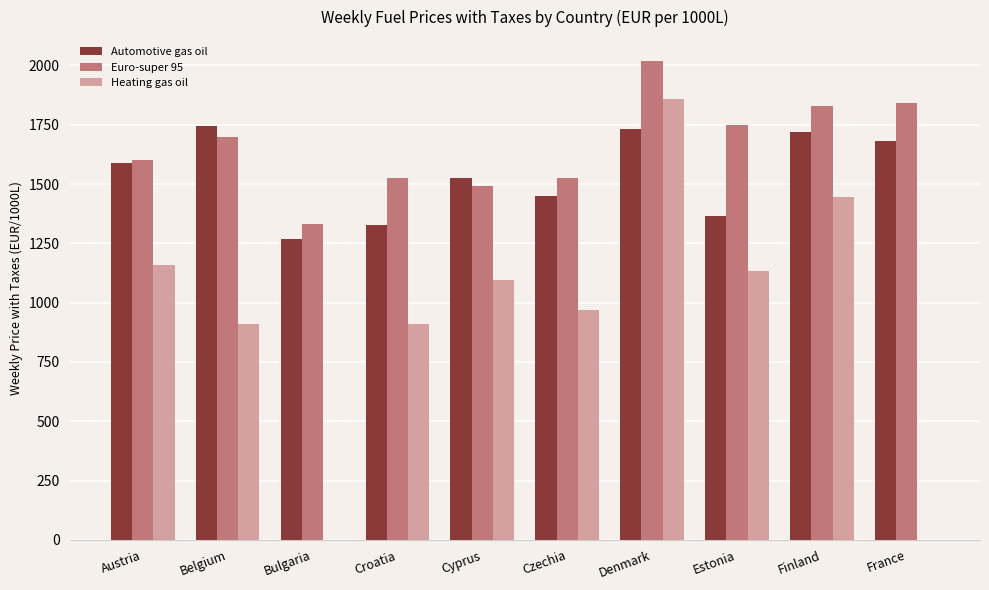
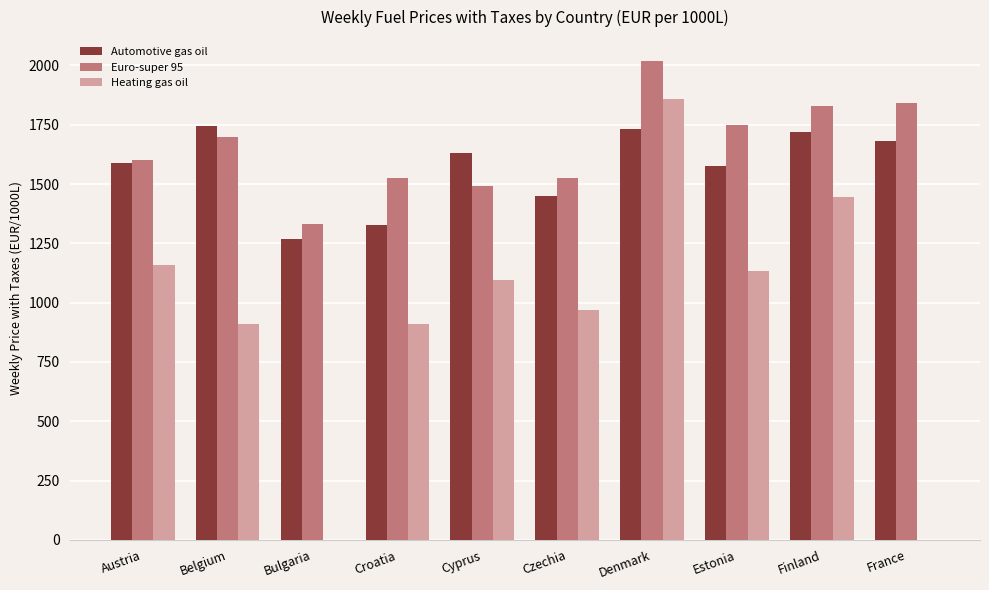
Automotive gas oil, Cyprus: 1530 -> 1630
Automotive gas oil, Estonia: 1360 -> 1580
